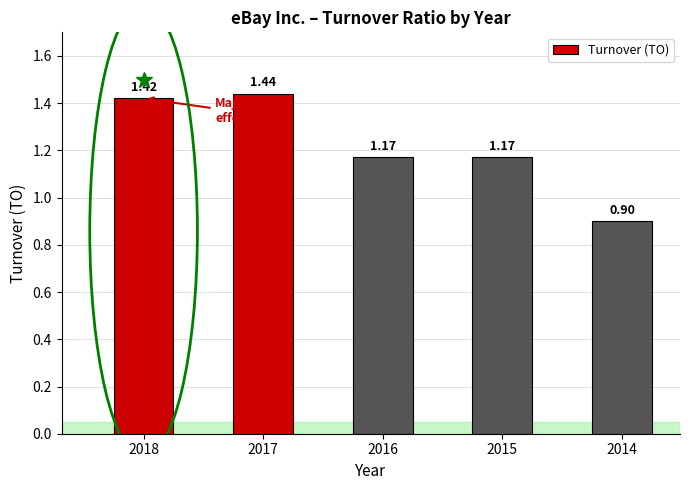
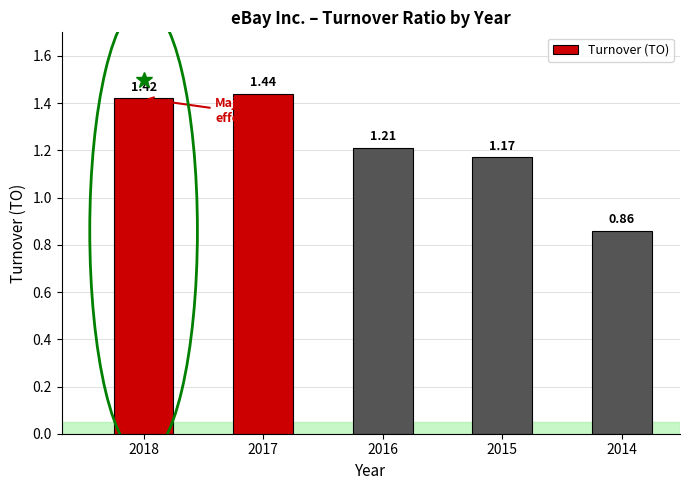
Turnover (TO), 2016: 1.17 -> 1.21
Turnover (TO), 2014: 0.90 -> 0.86
